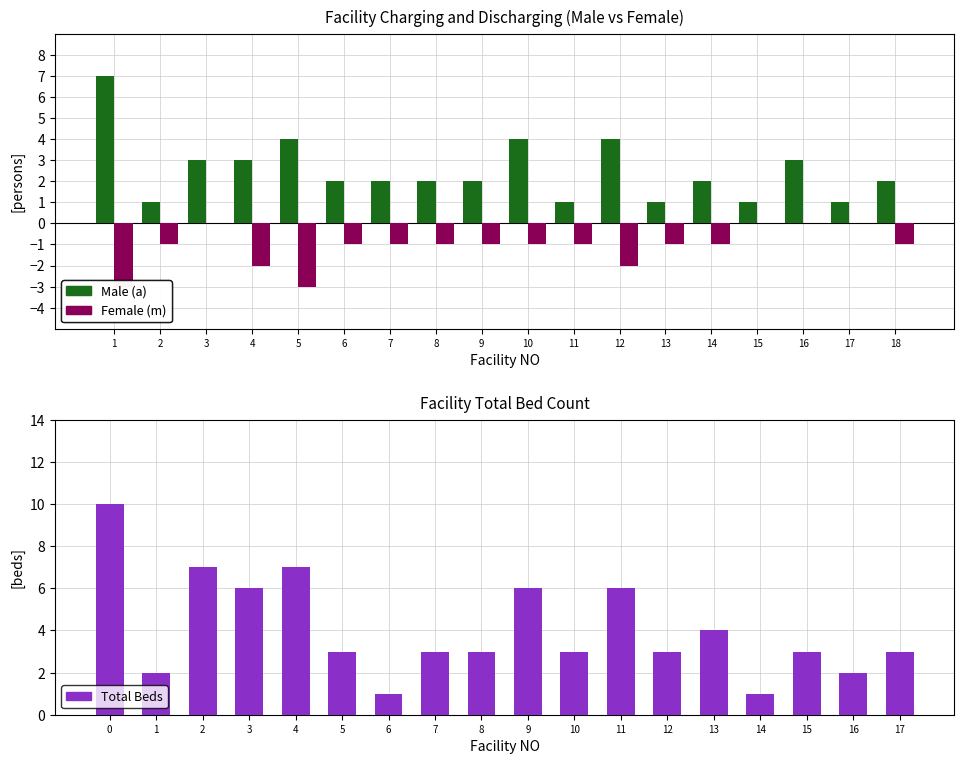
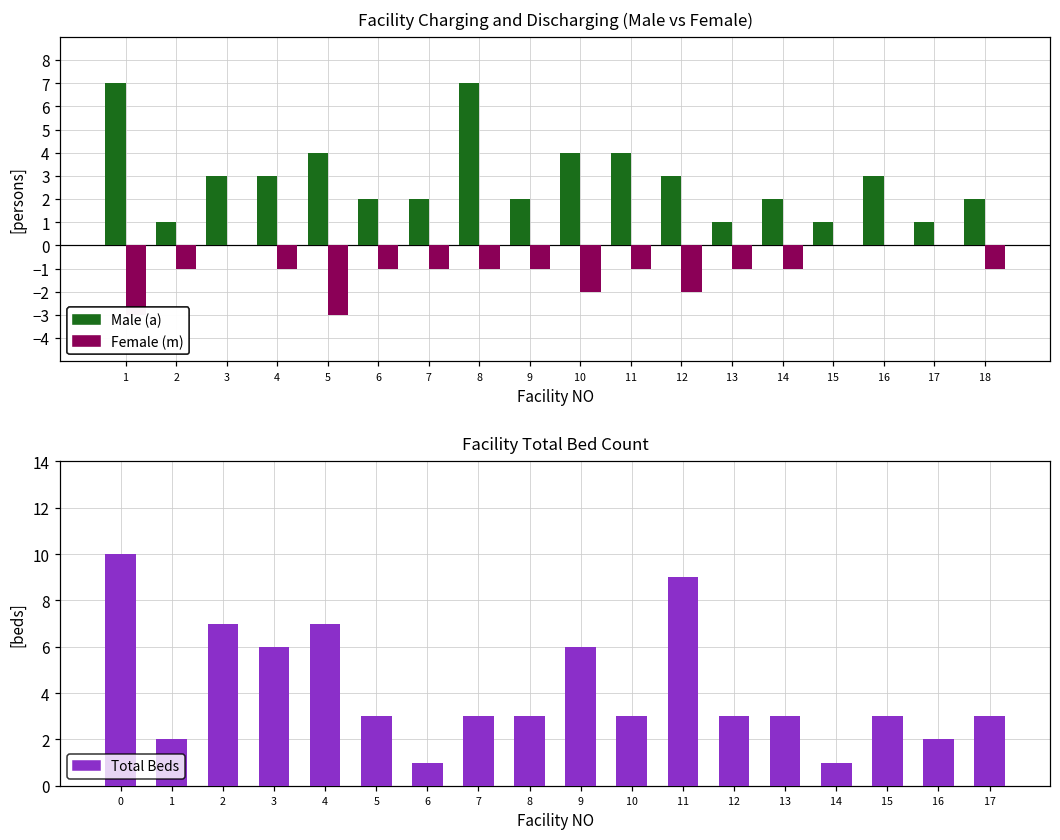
Facility Charging and Discharging (Male vs Female), Female (m), 4: -2.0 -> -1.0
Facility Charging and Discharging (Male vs Female), Male (a), 8: 2 -> 7
Facility Charging and Discharging (Male vs Female), Female (m), 10: -1.0 -> -2.0
Facility Charging and Discharging (Male vs Female), Male (a), 11: 1 -> 4
Facility Charging and Discharging (Male vs Female), Male (a), 12: 4 -> 3
Facility Total Bed Count, 11: 6 -> 9
Facility Total Bed Count, 13: 4 -> 3
